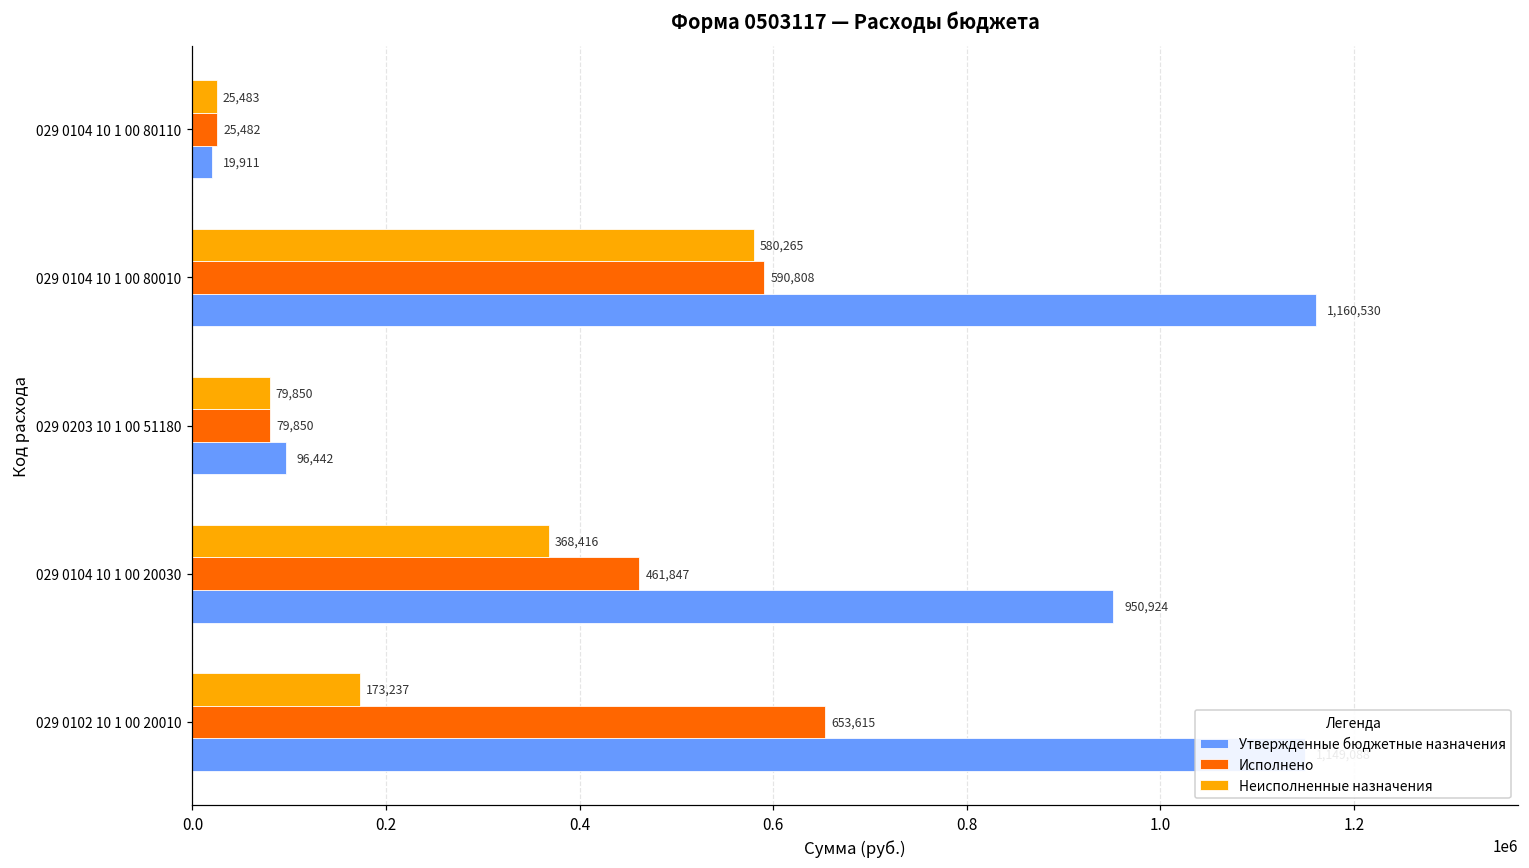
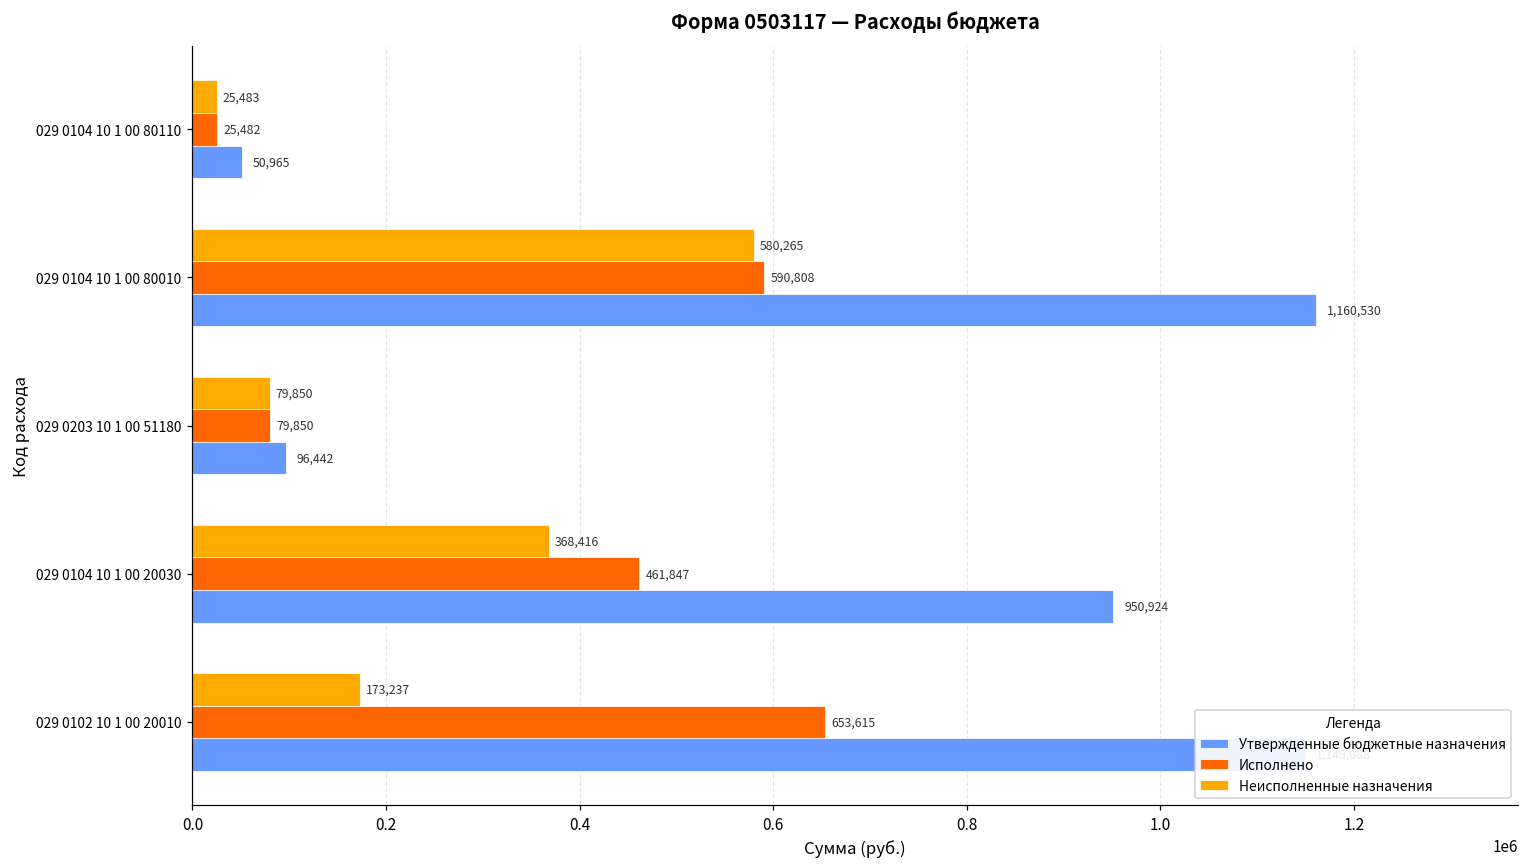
Утвержденные бюджетные назначения, 029 0104 10 1 00 80110: 19,911 -> 50,965
